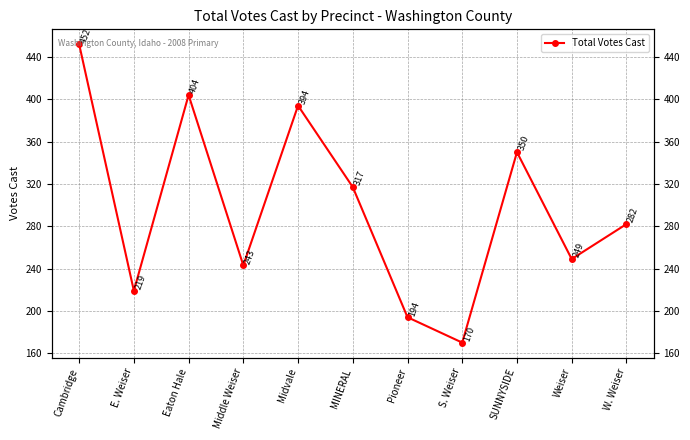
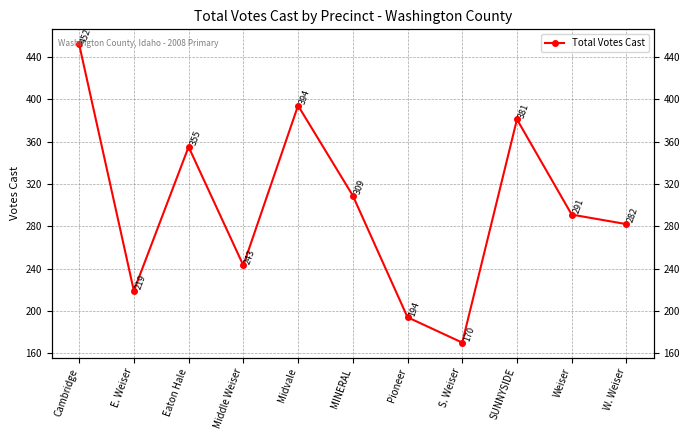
Eaton Hale: 404 -> 355
MINERAL: 317 -> 309
SUNNYSIDE: 350 -> 381
Weiser: 249 -> 291
